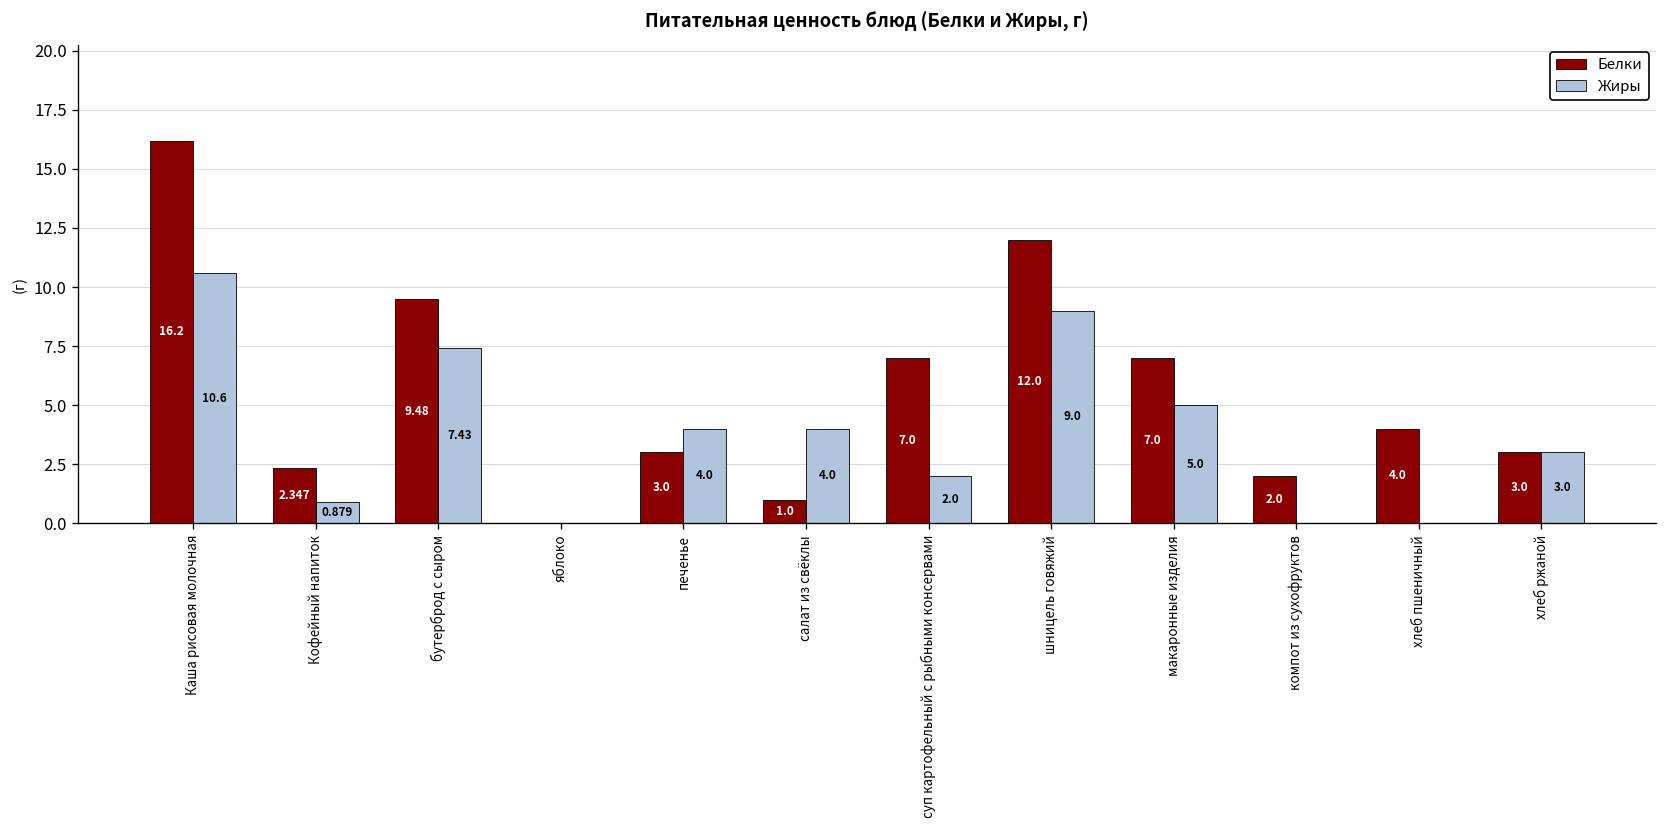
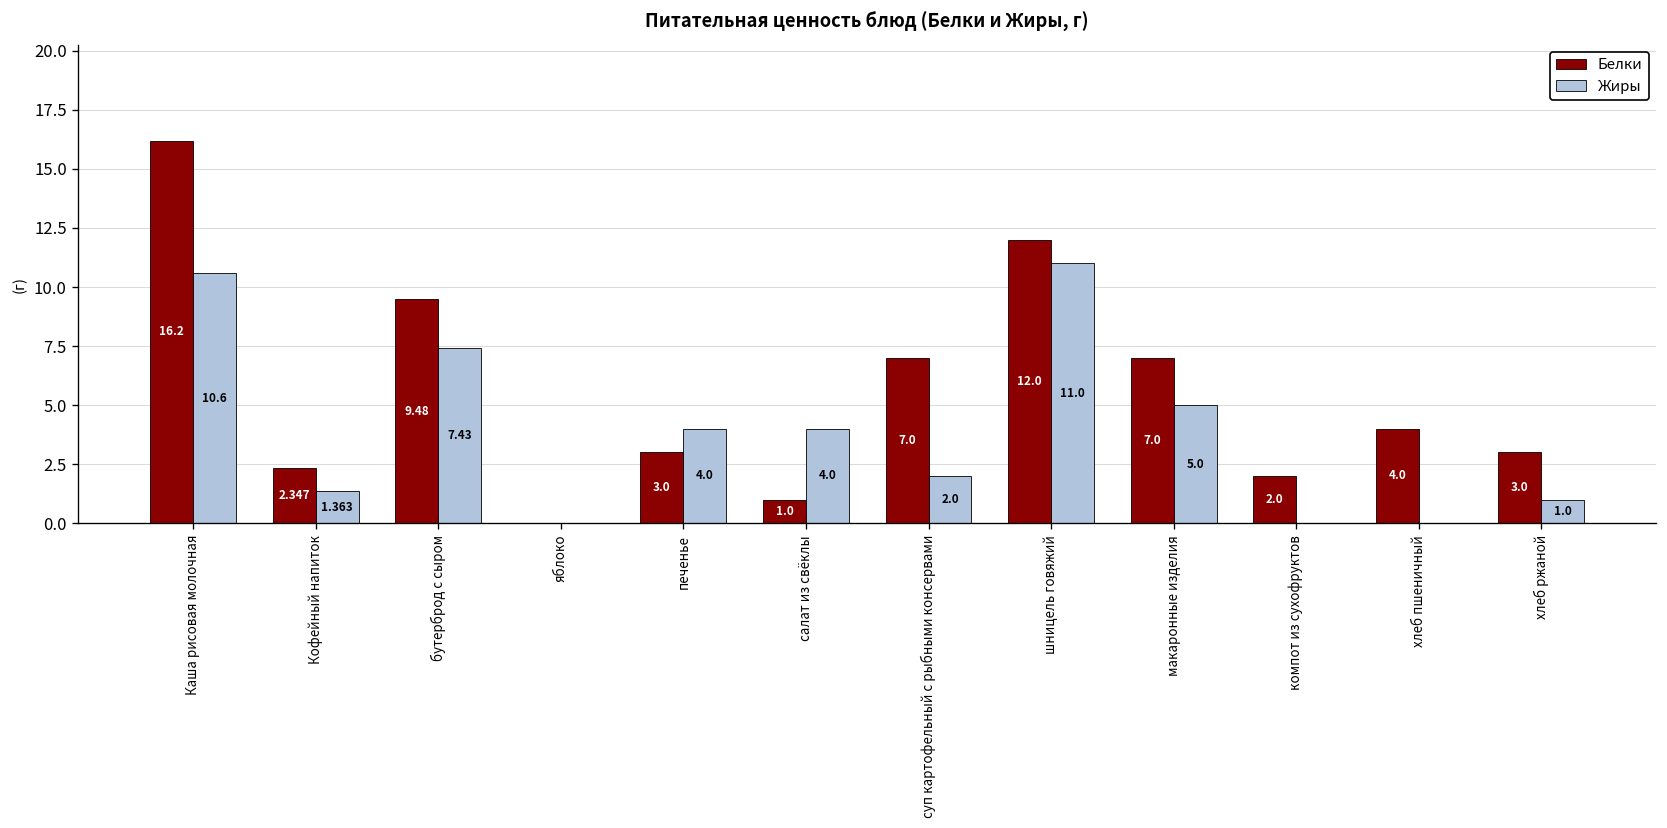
Жиры, Кофейный напиток: 0.879 -> 1.363
Жиры, шницель говяжий: 9.0 -> 11.0
Жиры, хлеб ржаной: 3.0 -> 1.0
